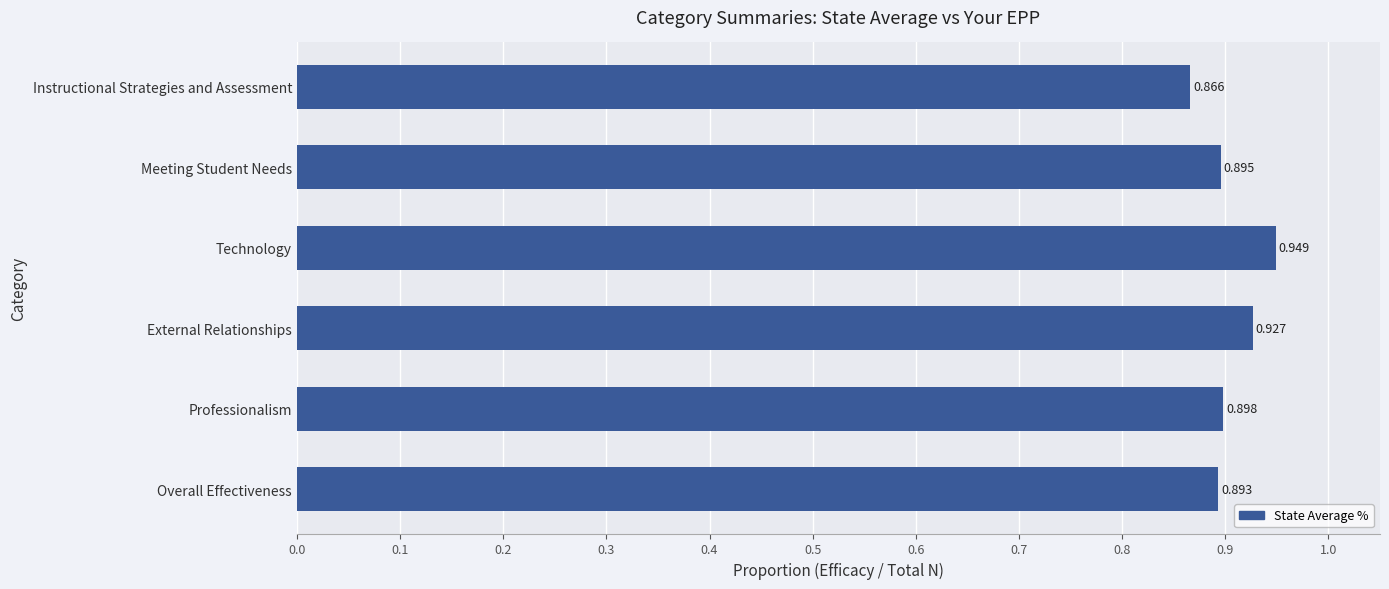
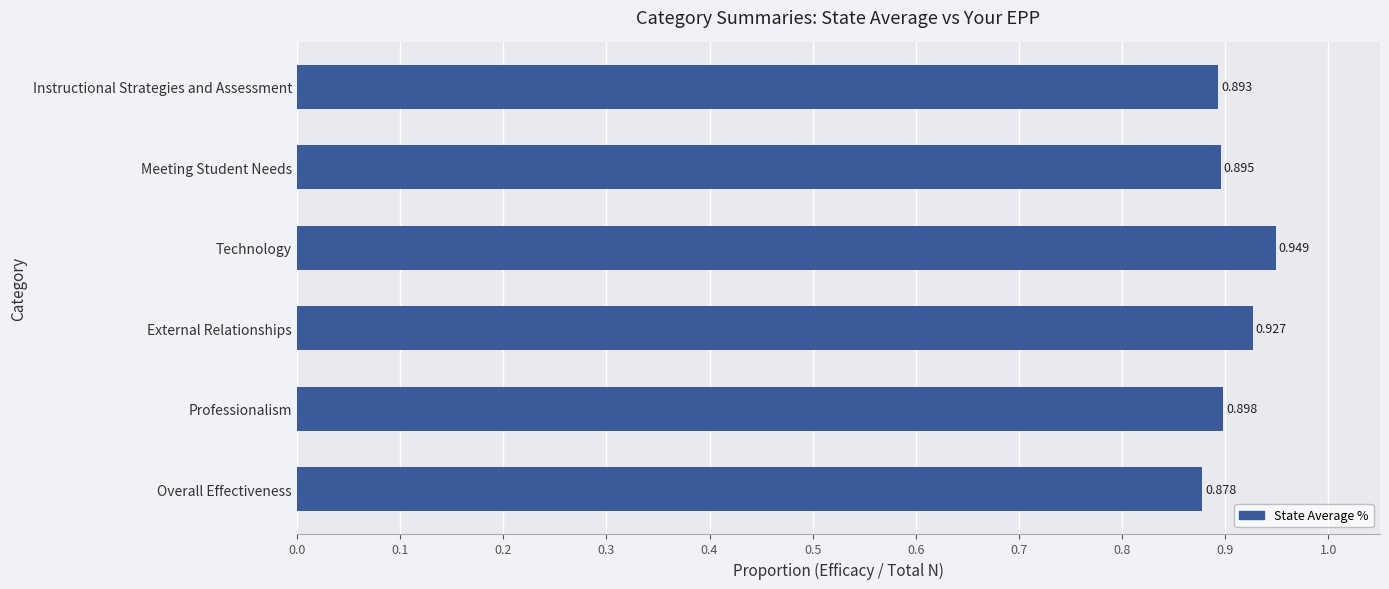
Instructional Strategies and Assessment: 0.866 -> 0.893
Overall Effectiveness: 0.893 -> 0.878
